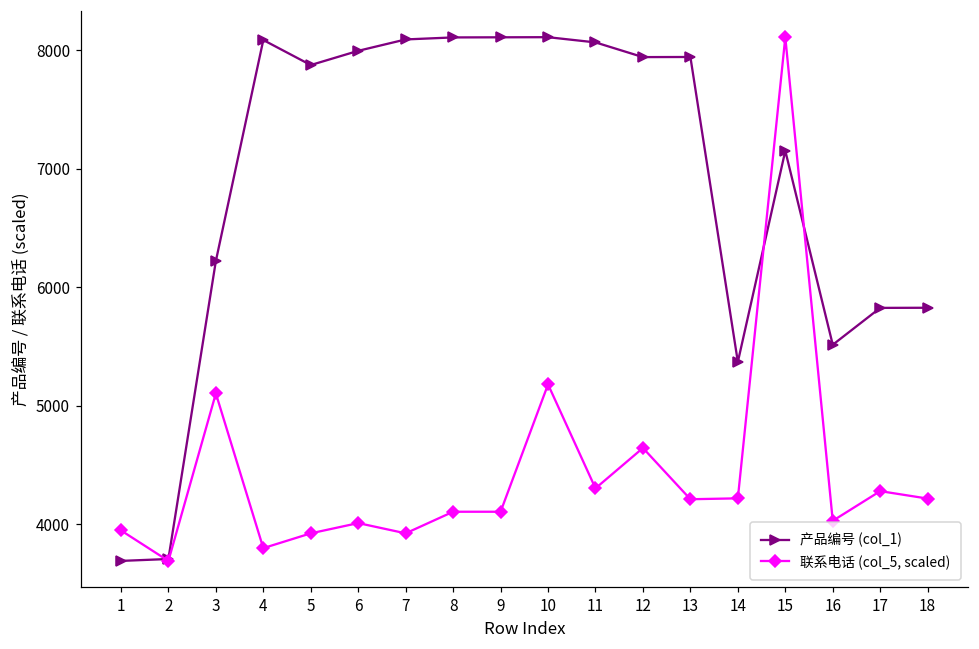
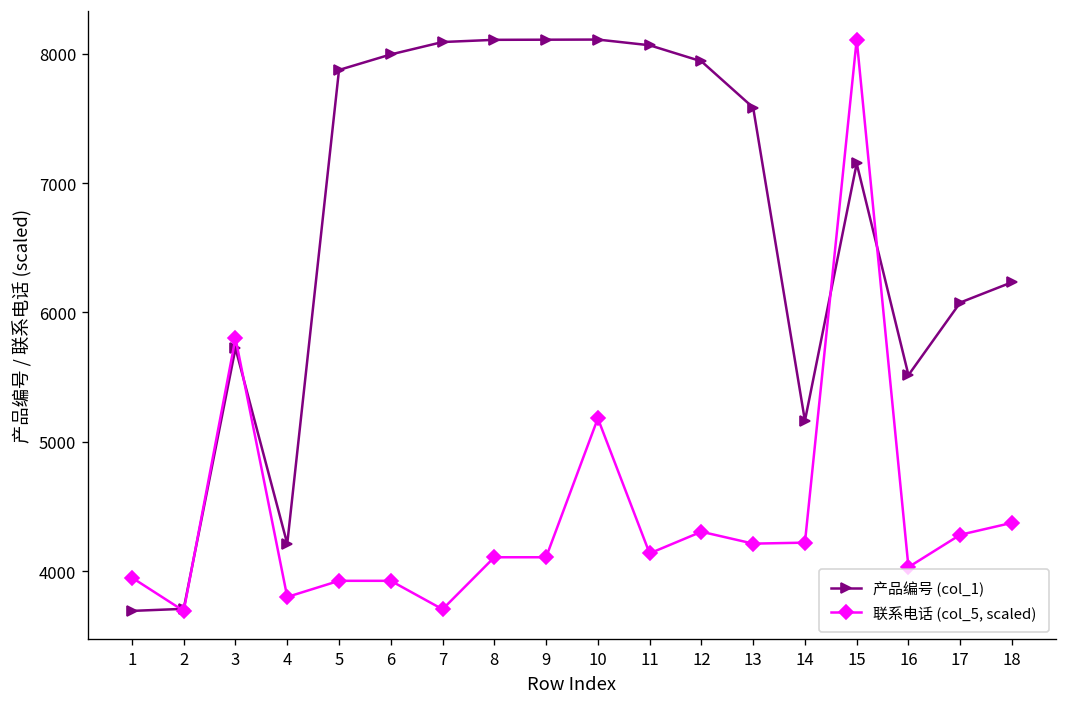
产品编号 (col_1), 3: 6220 -> 5720
联系电话 (col_5, scaled), 3: 5100 -> 5800
产品编号 (col_1), 4: 8090 -> 4210
联系电话 (col_5, scaled), 6: 4010 -> 3920
联系电话 (col_5, scaled), 7: 3920 -> 3700
联系电话 (col_5, scaled), 11: 4300 -> 4140
联系电话 (col_5, scaled), 12: 4640 -> 4300
产品编号 (col_1), 13: 7940 -> 7580
产品编号 (col_1), 14: 5370 -> 5160
产品编号 (col_1), 17: 5830 -> 6080
产品编号 (col_1), 18: 5830 -> 6230
联系电话 (col_5, scaled), 18: 4220 -> 4370
